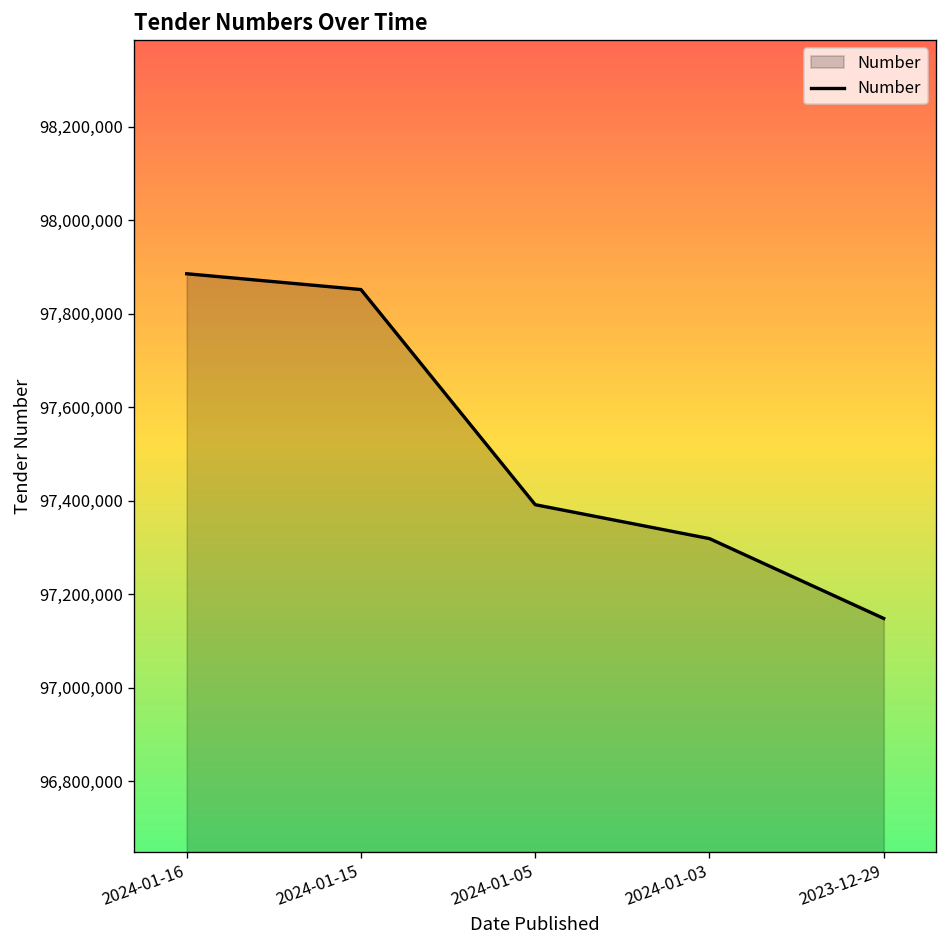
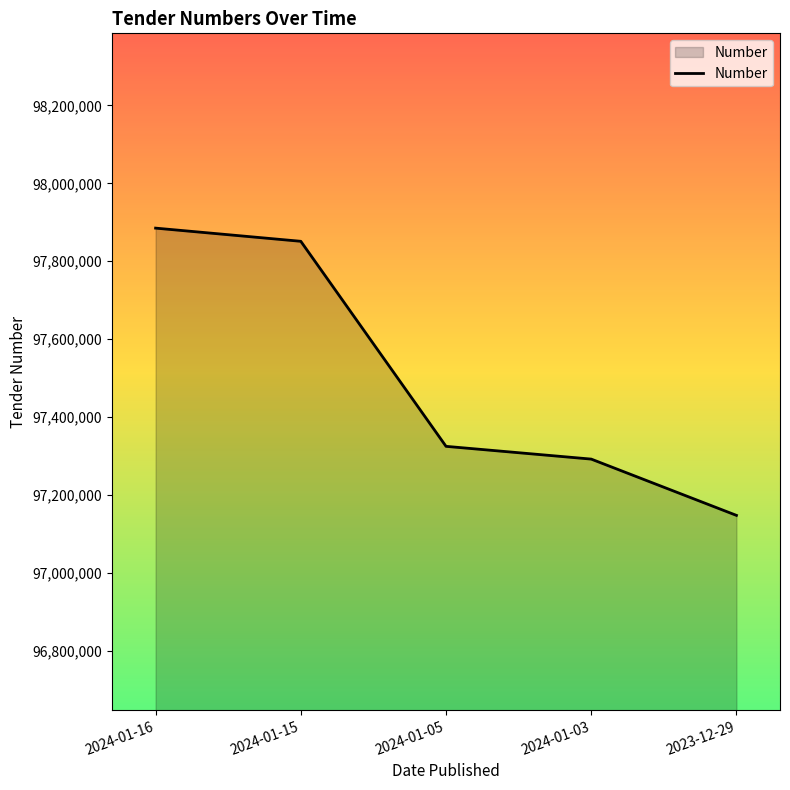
2024-01-05: 97,390,000 -> 97,320,000
2024-01-03: 97,320,000 -> 97,290,000
